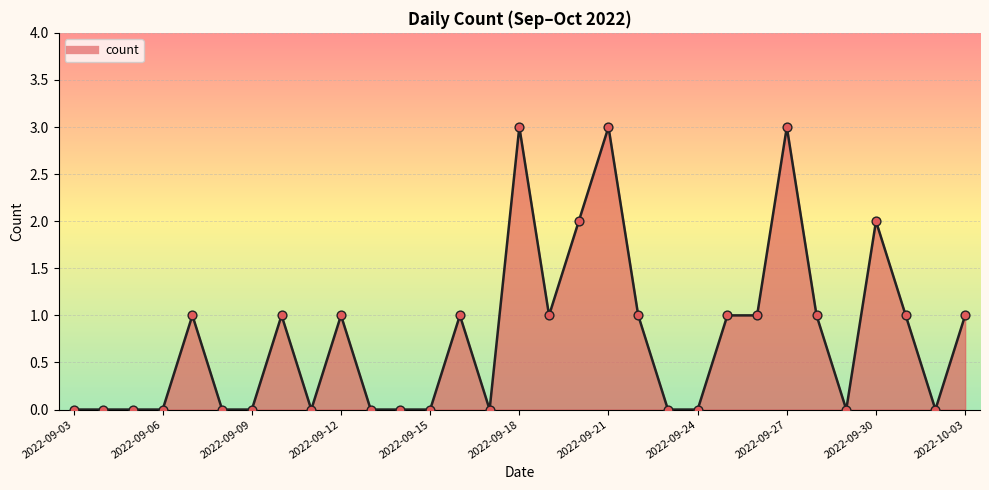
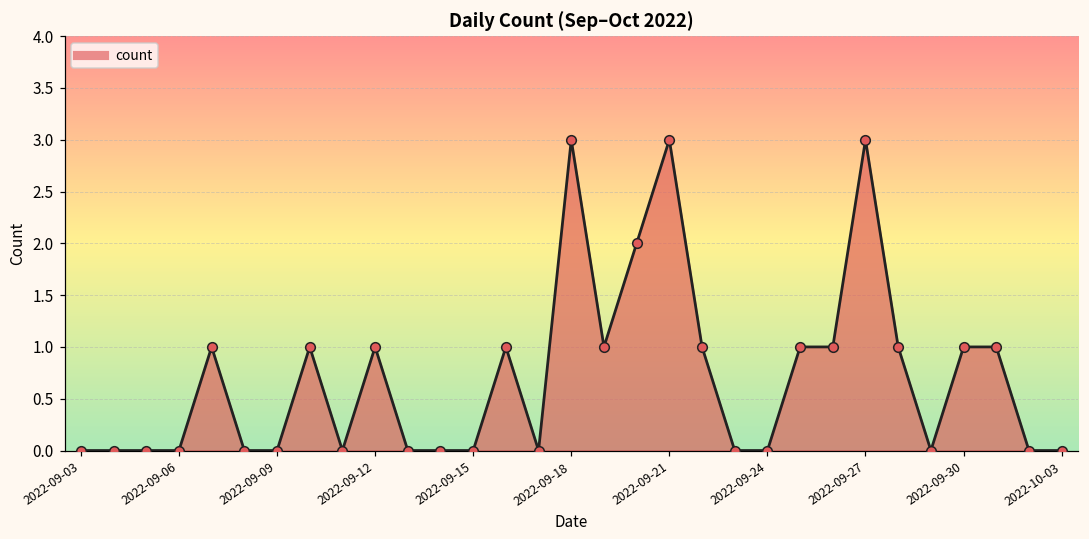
2022-09-30: 2 -> 1
2022-10-03: 1 -> 0
